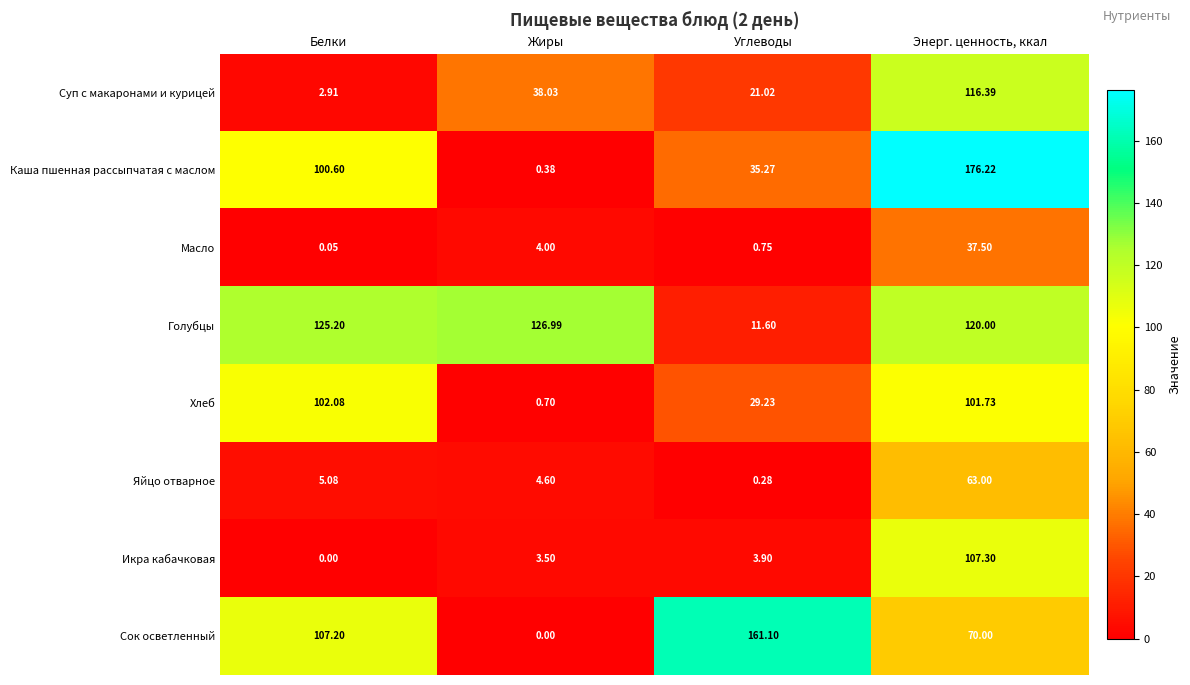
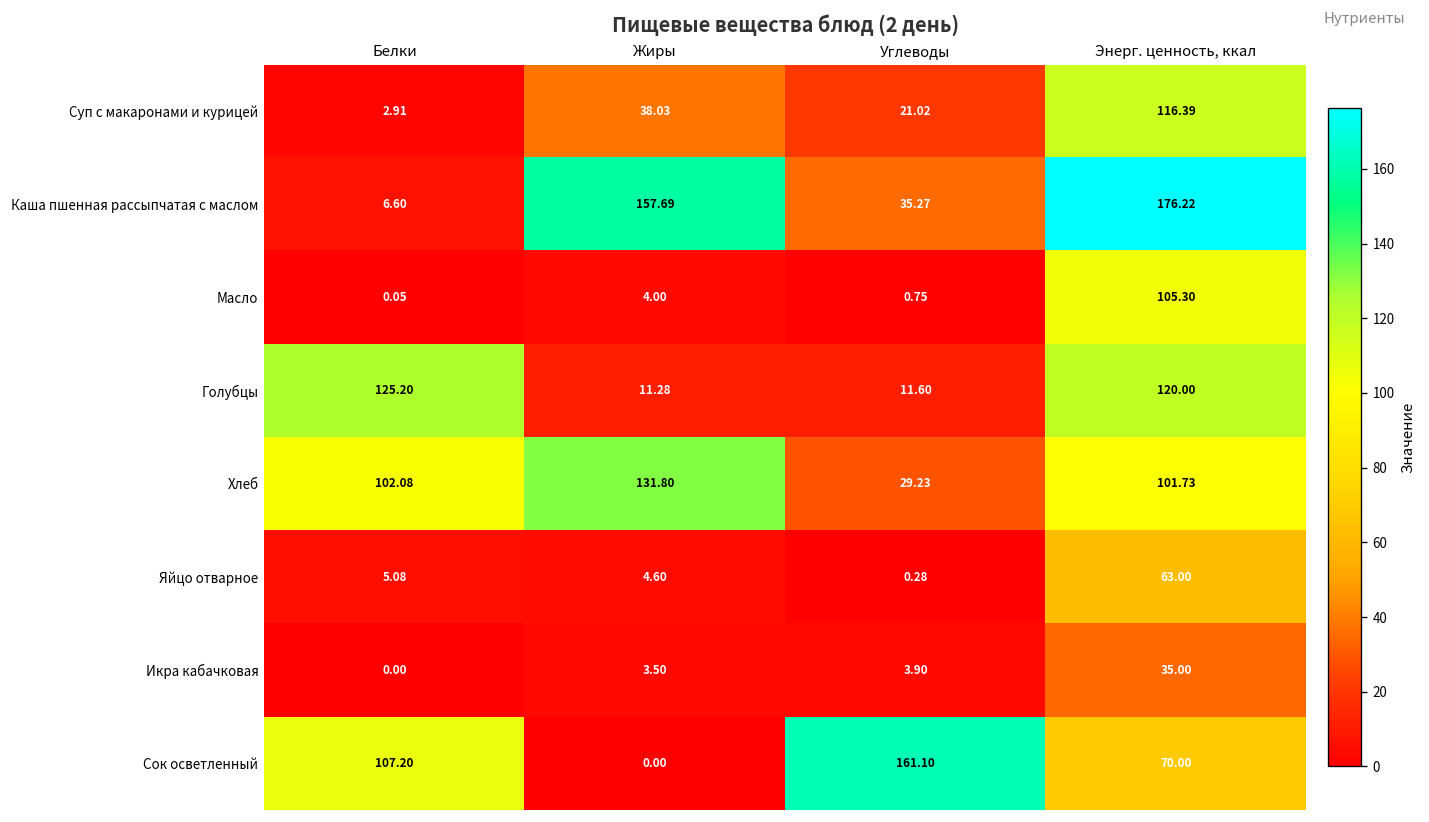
Каша пшенная рассыпчатая с маслом, Белки: 100.60 -> 6.60
Каша пшенная рассыпчатая с маслом, Жиры: 0.38 -> 157.69
Масло, Энерг. ценность, ккал: 37.50 -> 105.30
Голубцы, Жиры: 126.99 -> 11.28
Хлеб, Жиры: 0.70 -> 131.80
Икра кабачковая, Энерг. ценность, ккал: 107.30 -> 35.00
